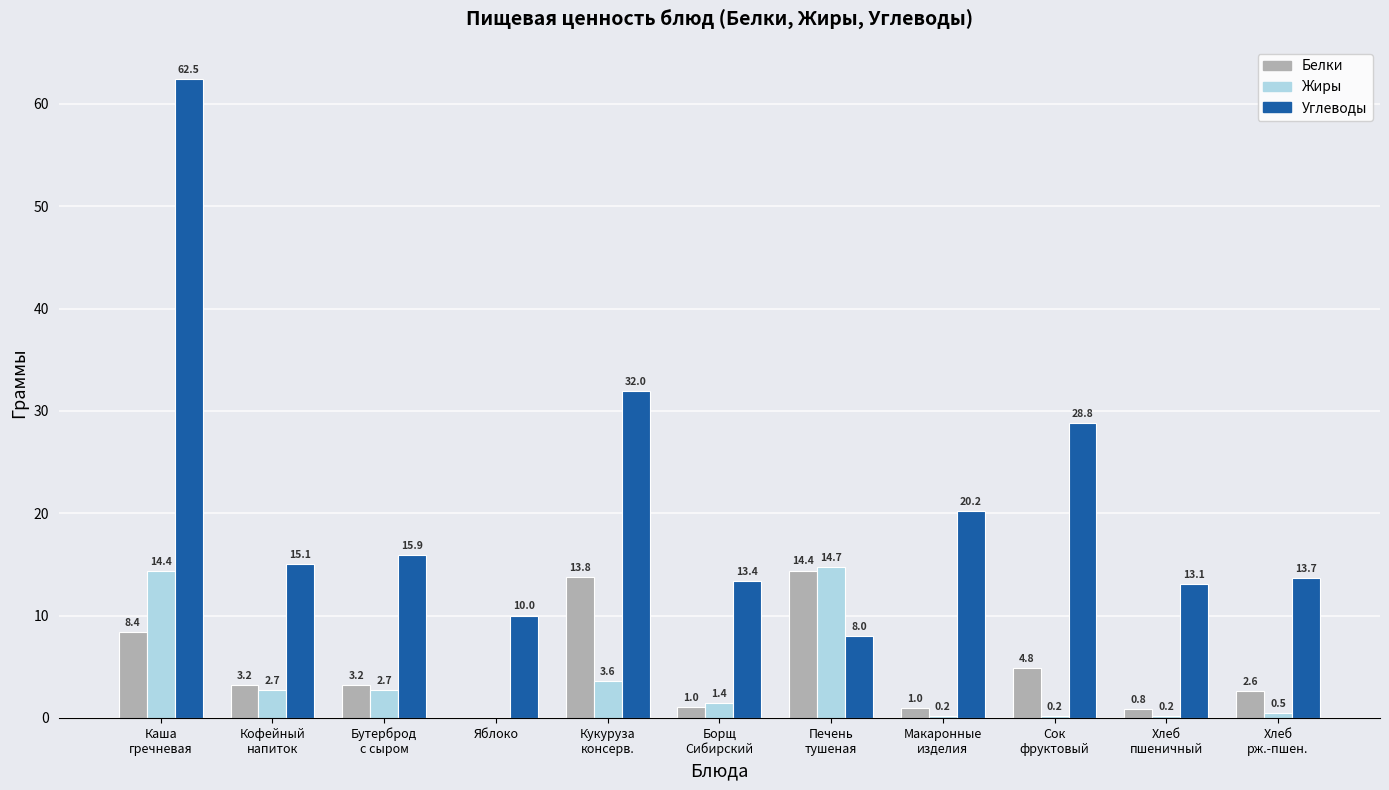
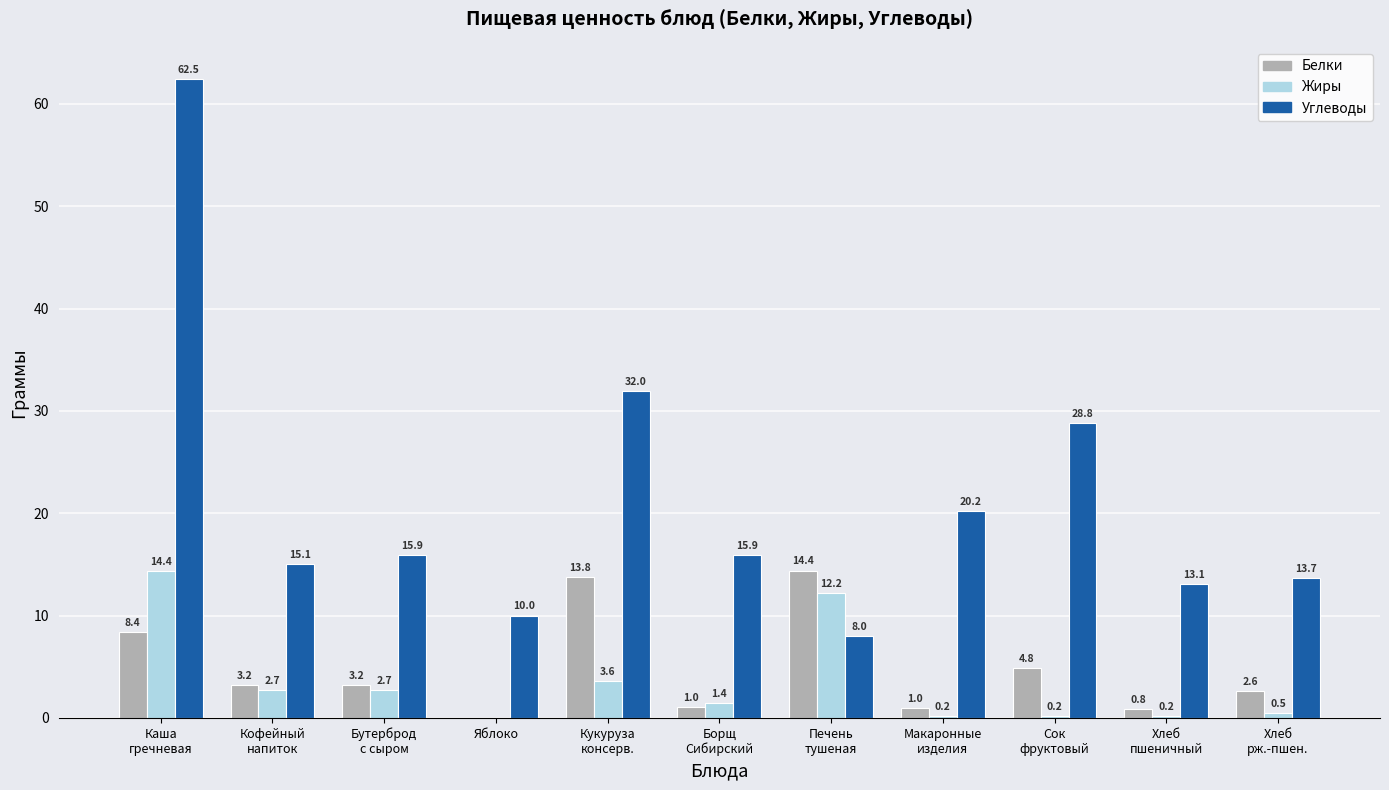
Углеводы, Борщ Сибирский: 13.4 -> 15.9
Жиры, Печень тушеная: 14.7 -> 12.2
